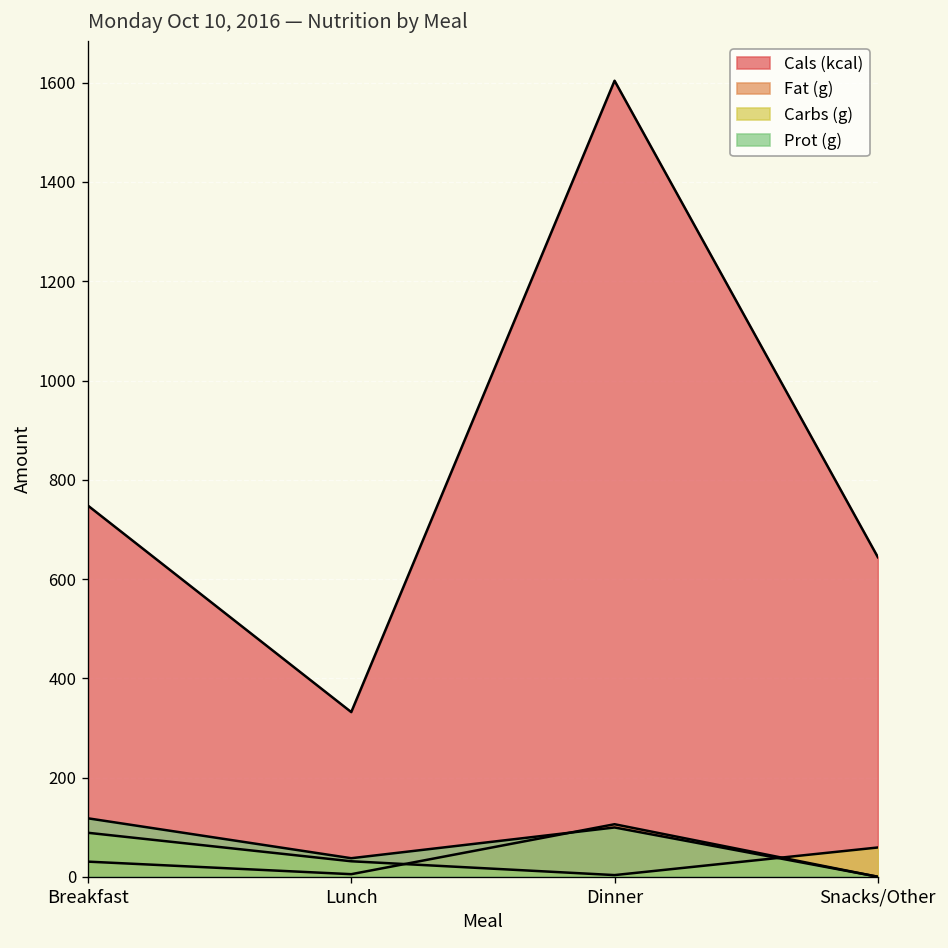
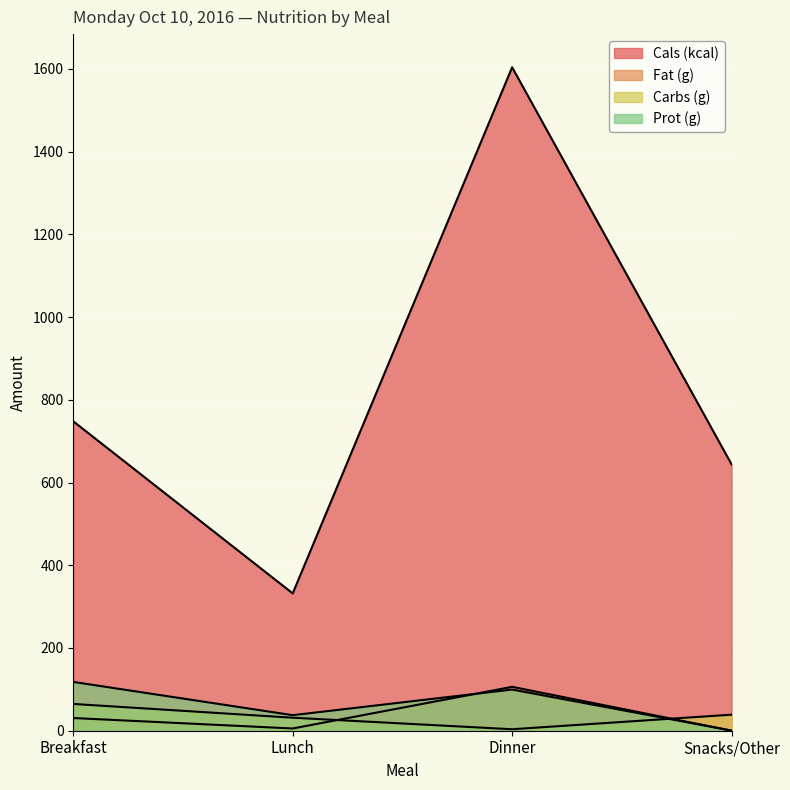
Carbs (g), Breakfast: 90 -> 60
Carbs (g), Snacks/Other: 60 -> 40
